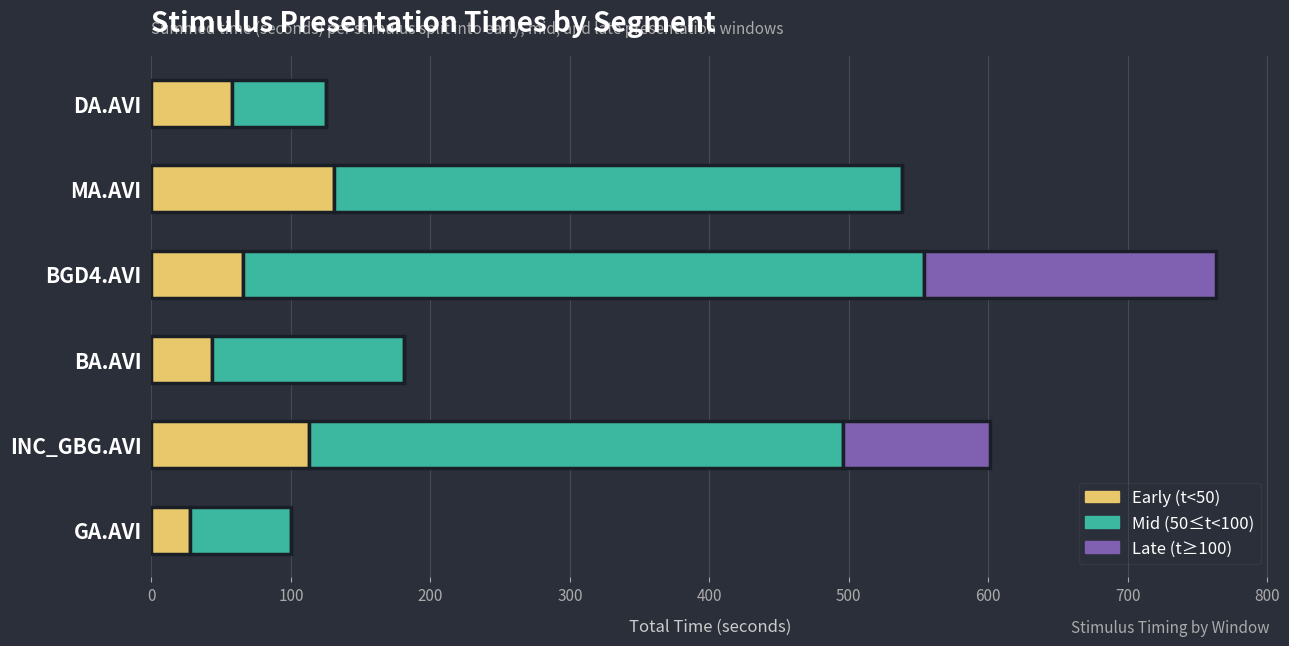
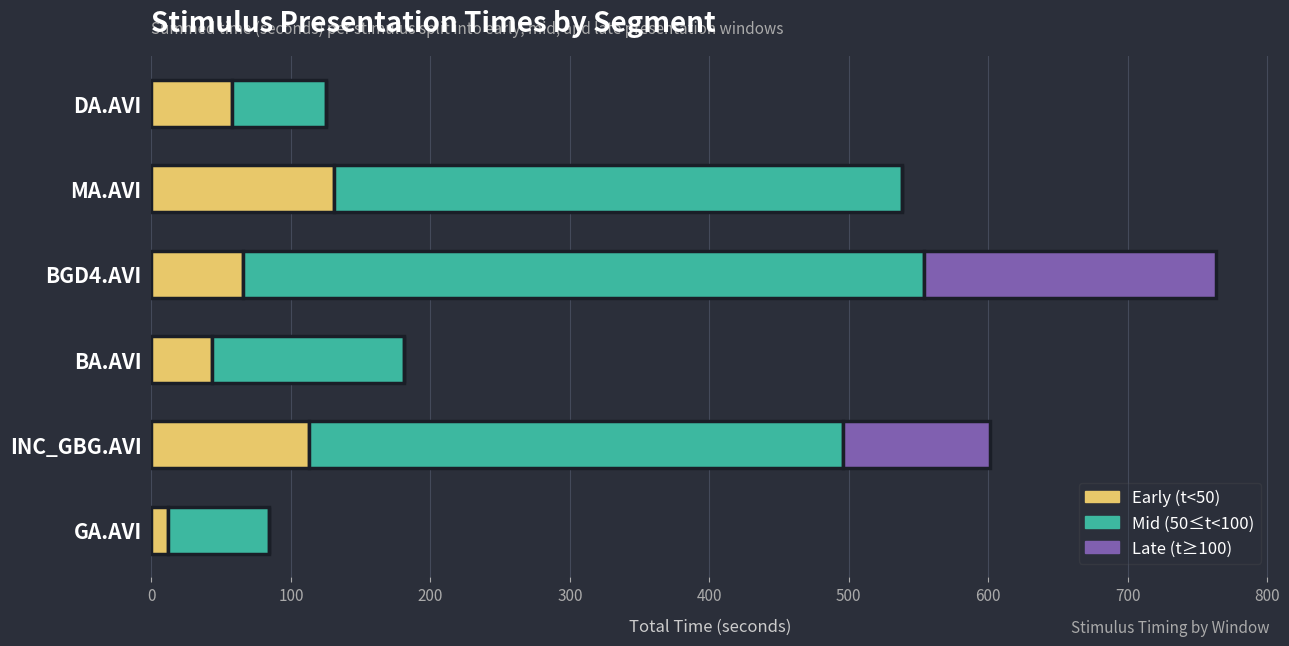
Early (t<50), GA.AVI: 28 -> 12
